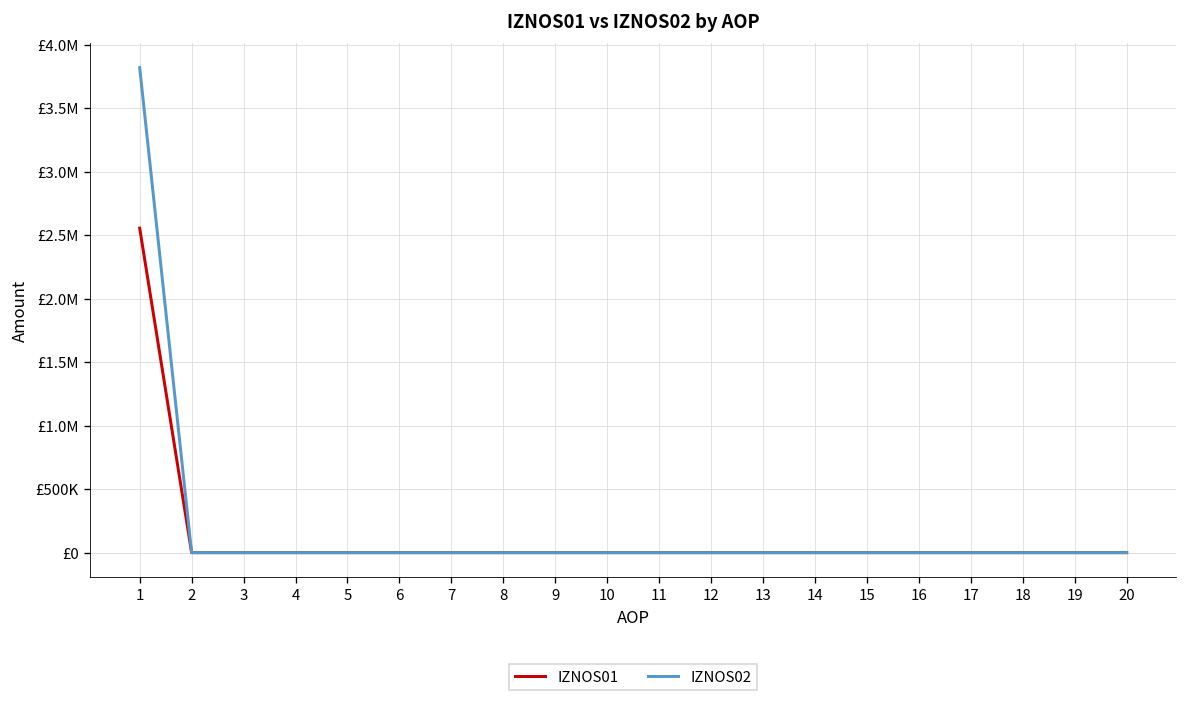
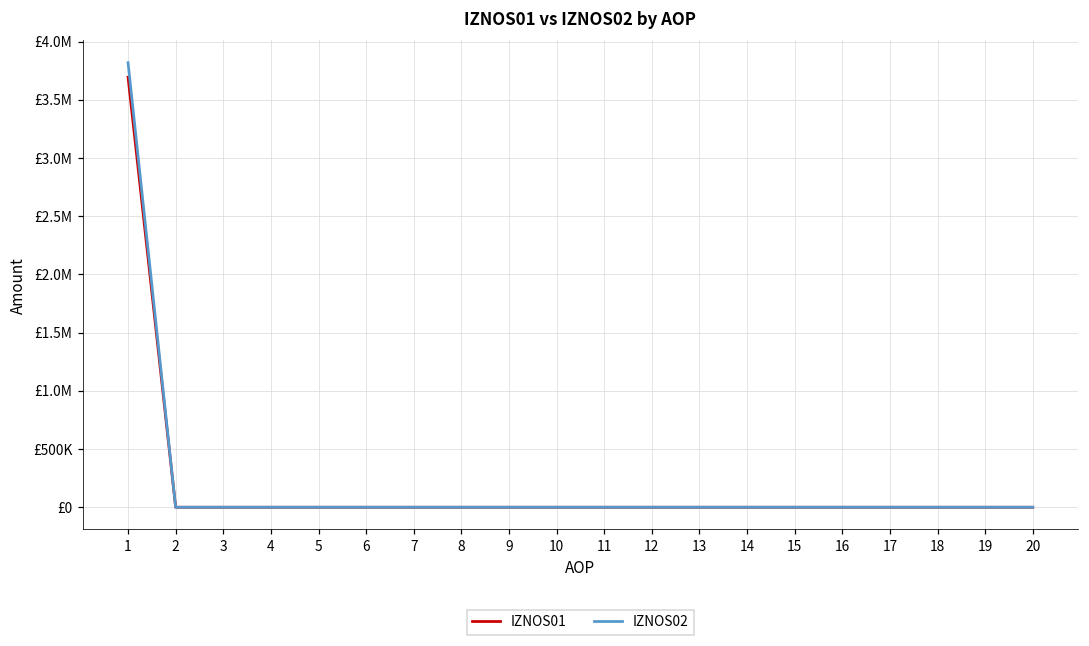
IZNOS01, 1: £2550000 -> £3690000
